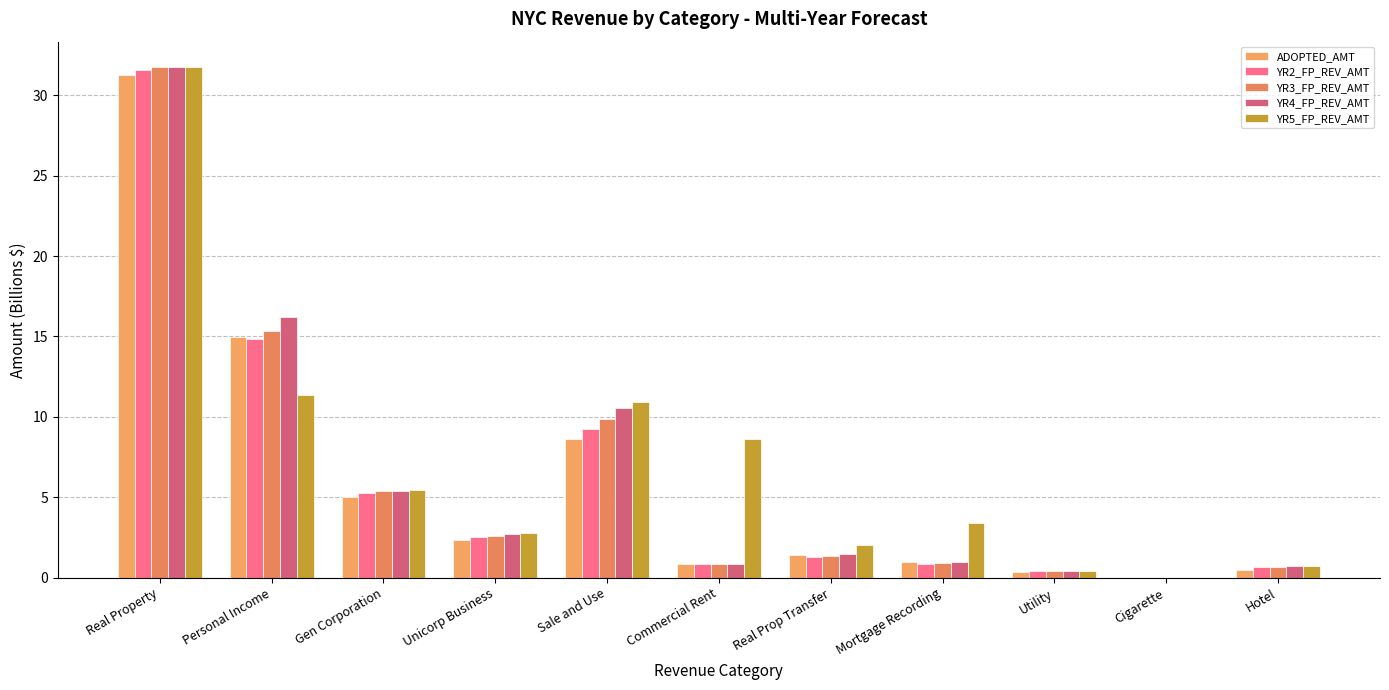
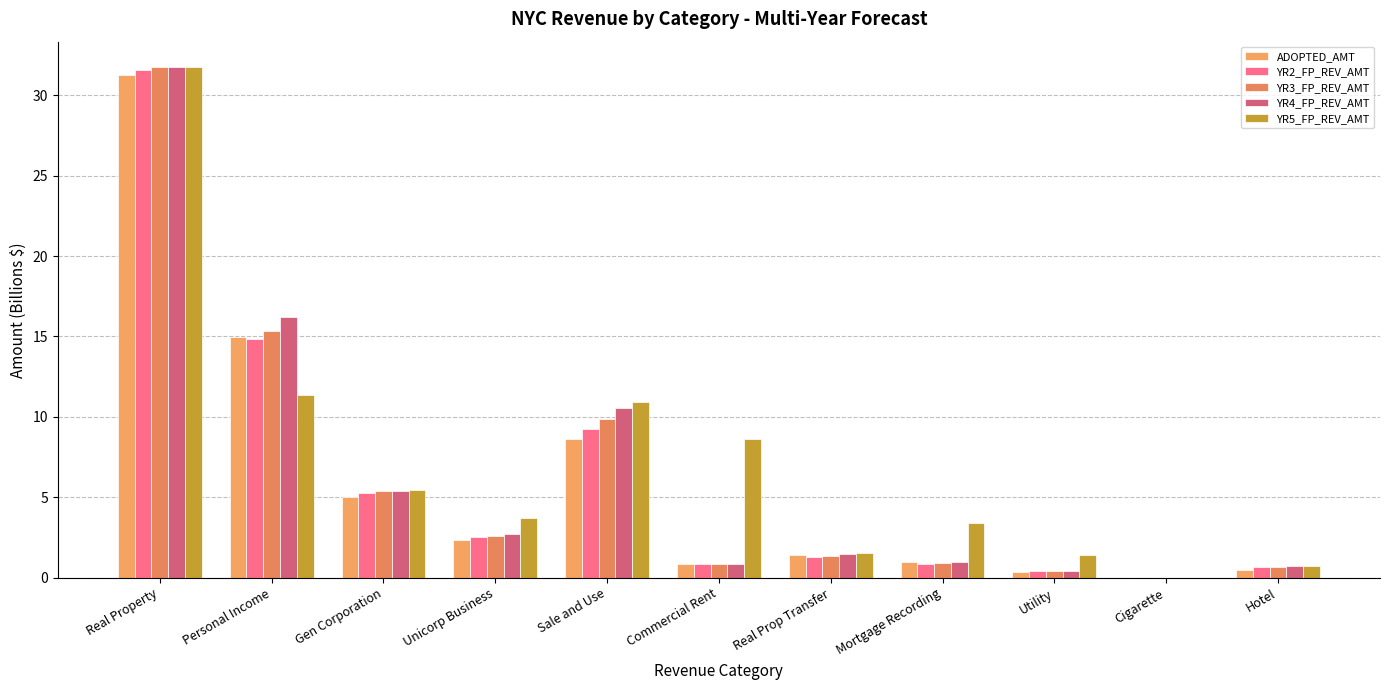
YR5_FP_REV_AMT, Unicorp Business: 2.8 -> 3.7
YR5_FP_REV_AMT, Real Prop Transfer: 2.1 -> 1.5
YR5_FP_REV_AMT, Utility: 0.4 -> 1.4
